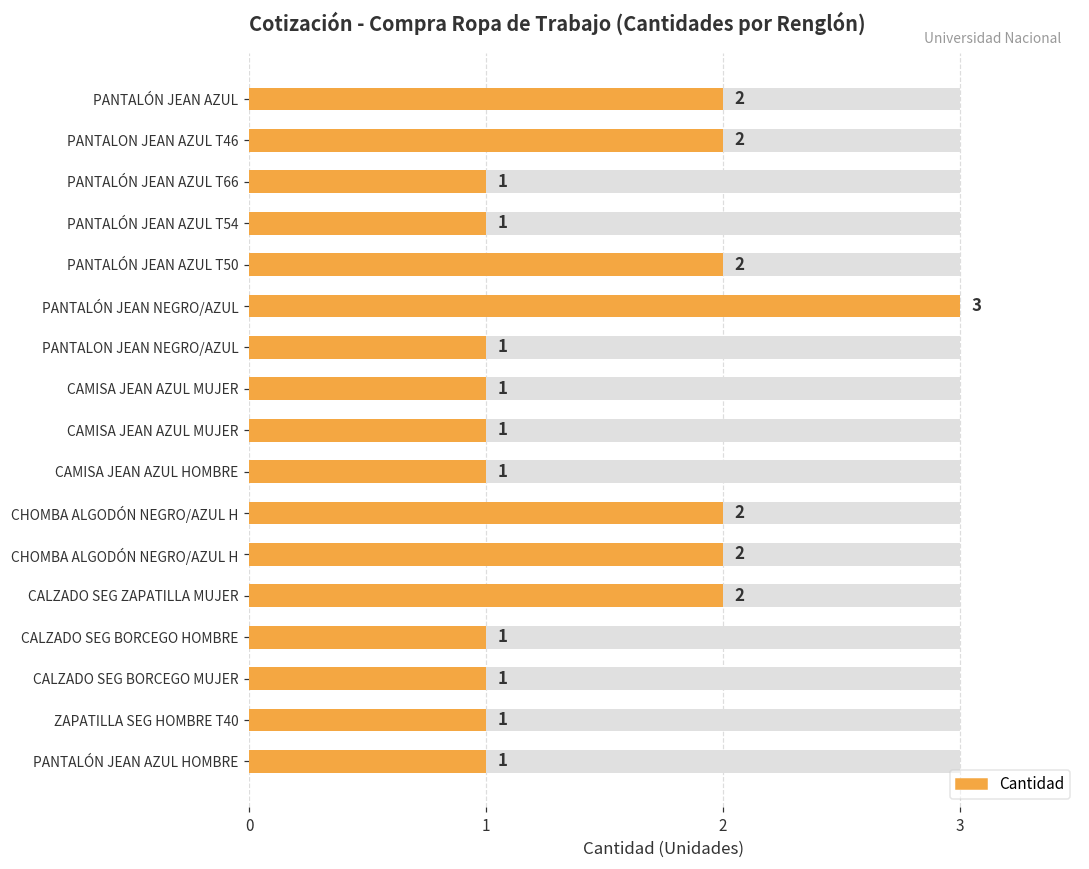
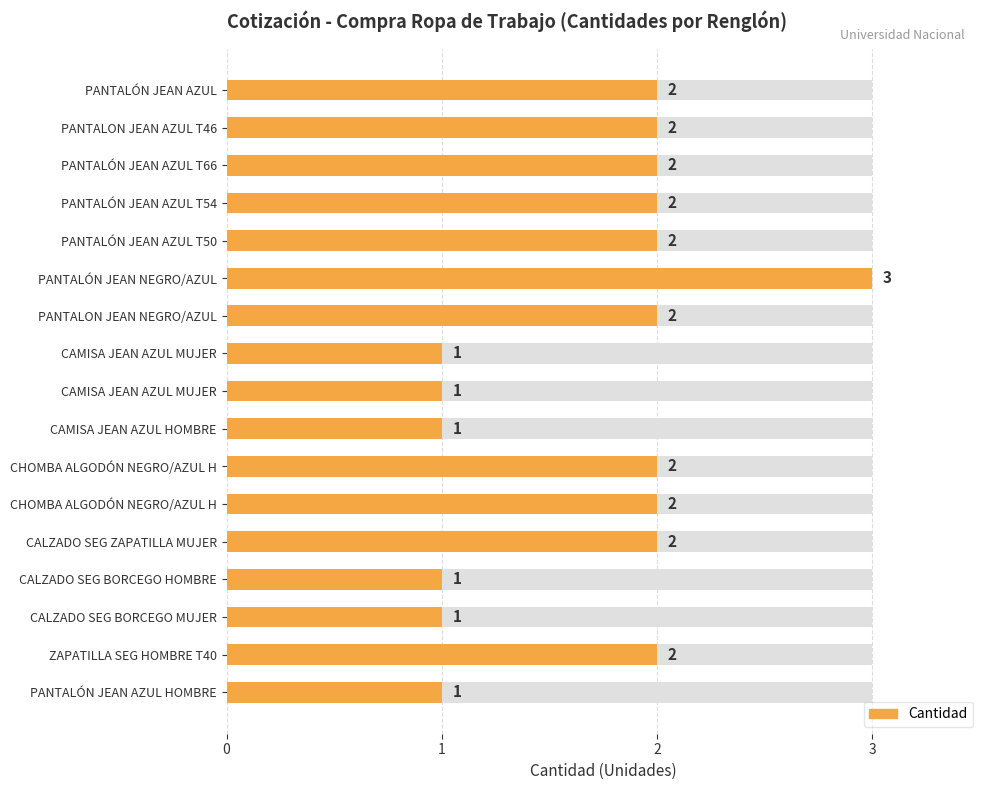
Cantidad, PANTALÓN JEAN AZUL T66: 1 -> 2
Cantidad, PANTALÓN JEAN AZUL T54: 1 -> 2
Cantidad, PANTALON JEAN NEGRO/AZUL: 1 -> 2
Cantidad, ZAPATILLA SEG HOMBRE T40: 1 -> 2
